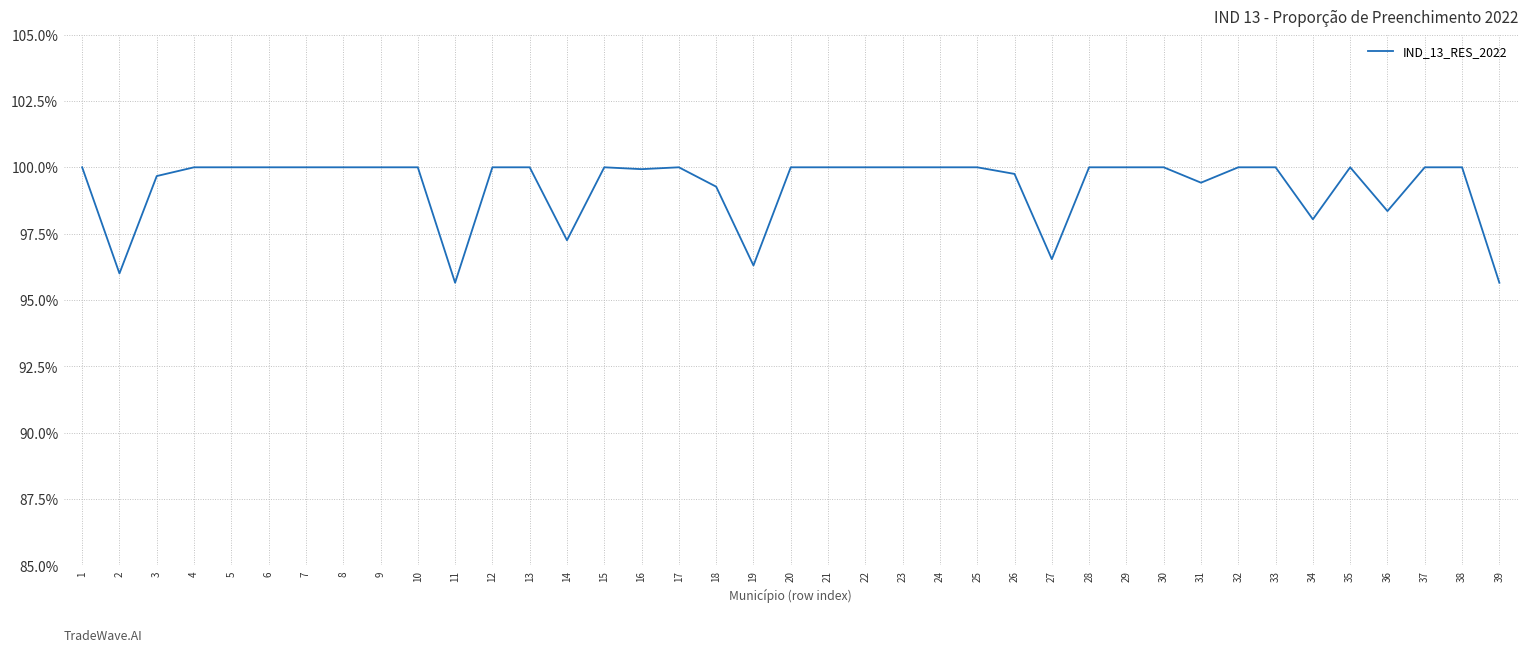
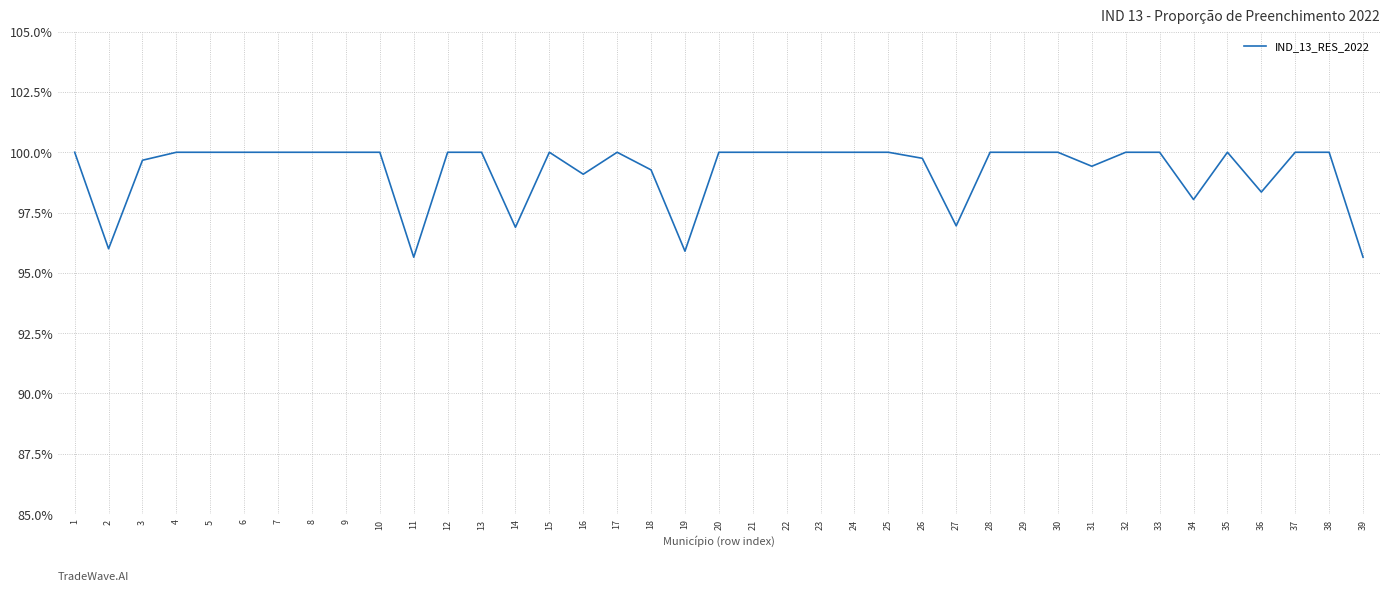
14: 97.3% -> 96.9%
16: 99.9% -> 99.1%
19: 96.3% -> 95.9%
27: 96.5% -> 97.0%
